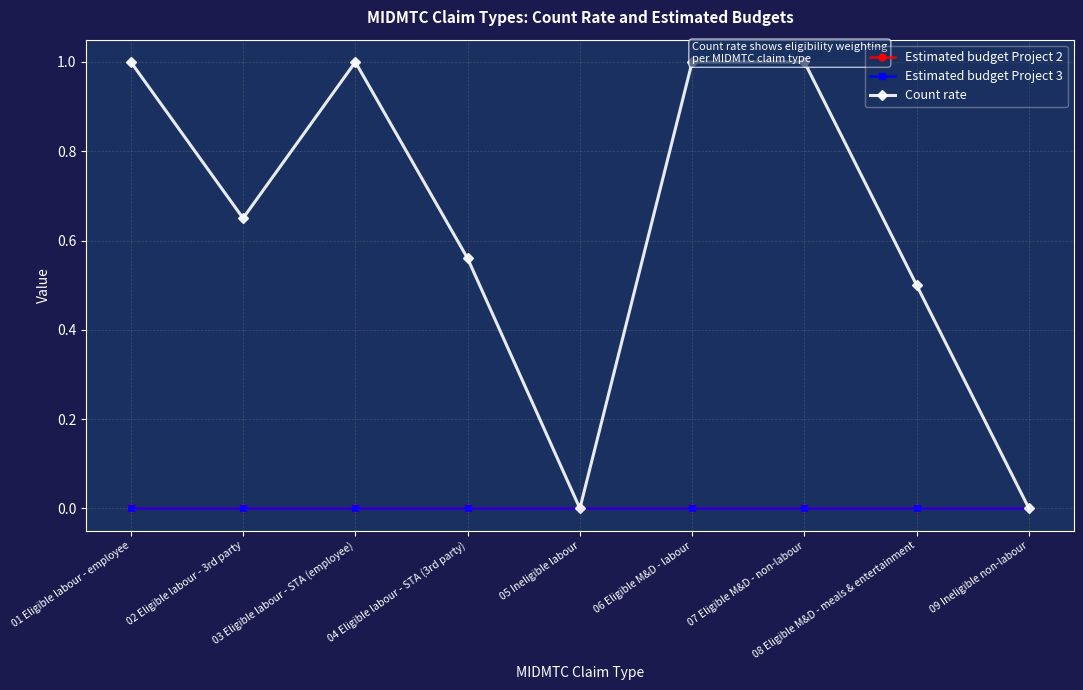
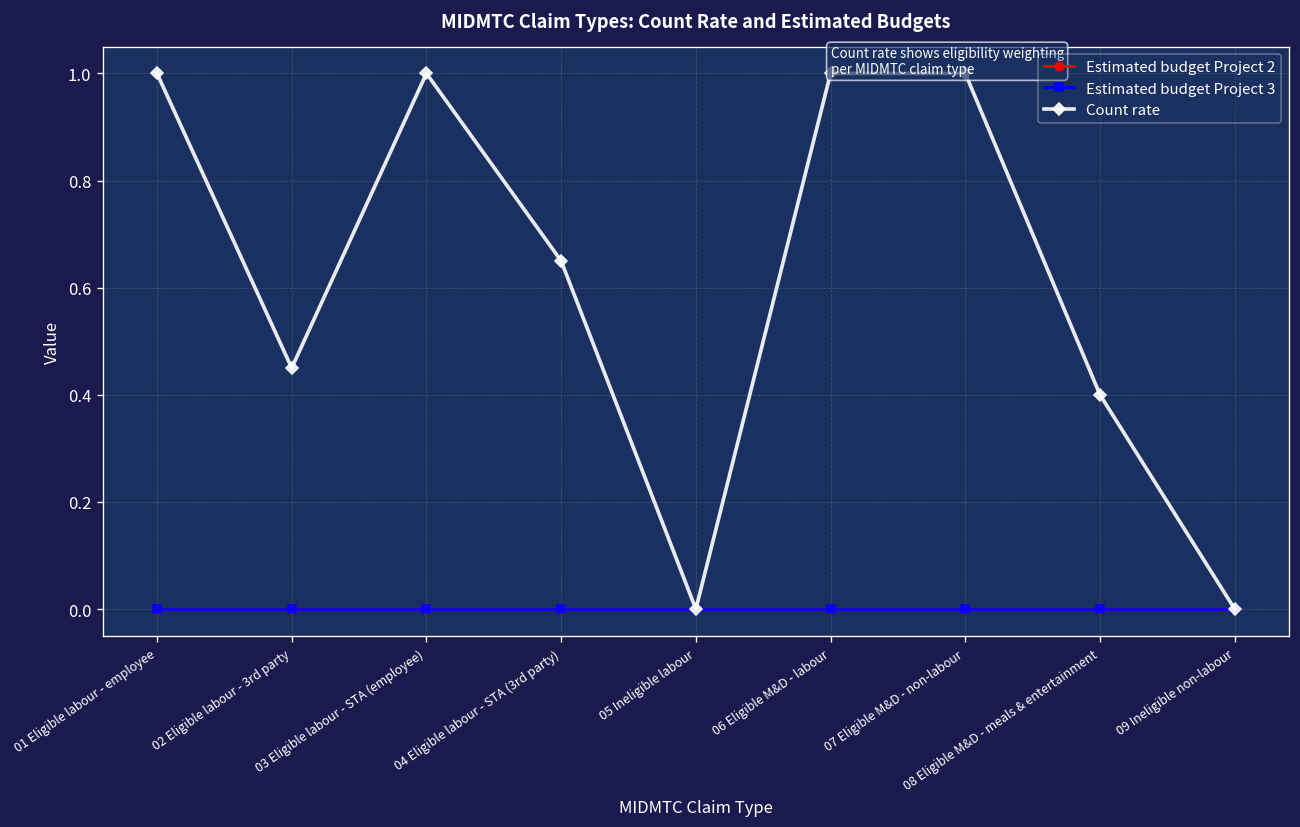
Count rate, 02 Eligible labour - 3rd party: 0.65 -> 0.45
Count rate, 04 Eligible labour - STA (3rd party): 0.56 -> 0.65
Count rate, 08 Eligible M&D - meals & entertainment: 0.5 -> 0.4
